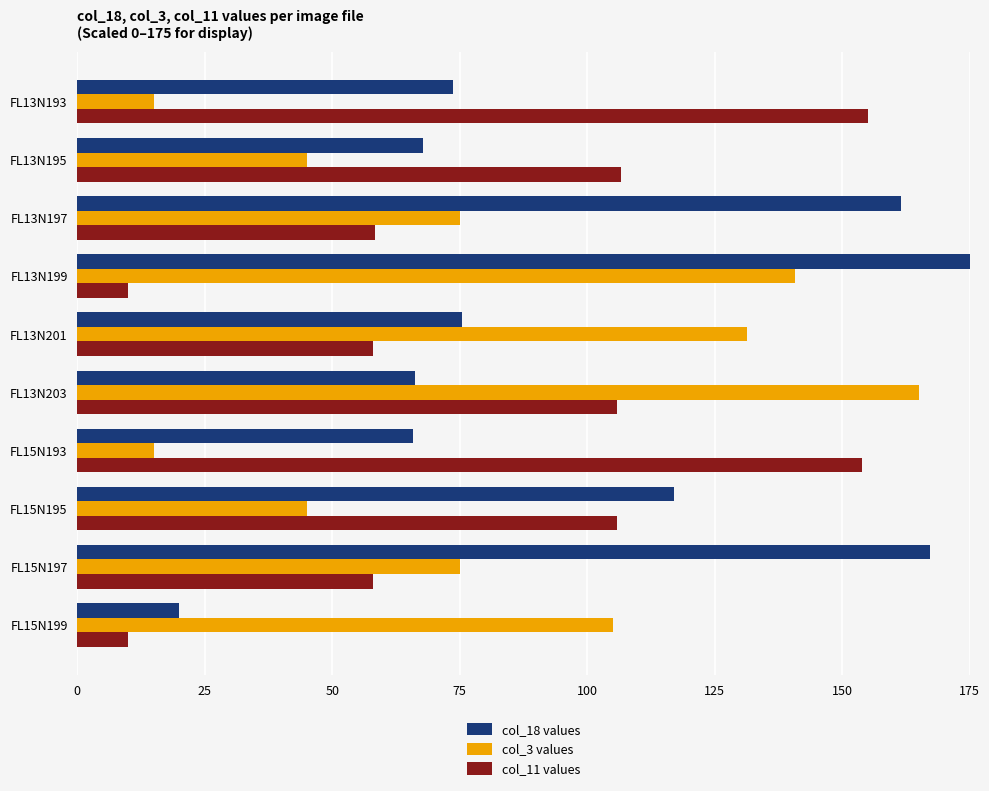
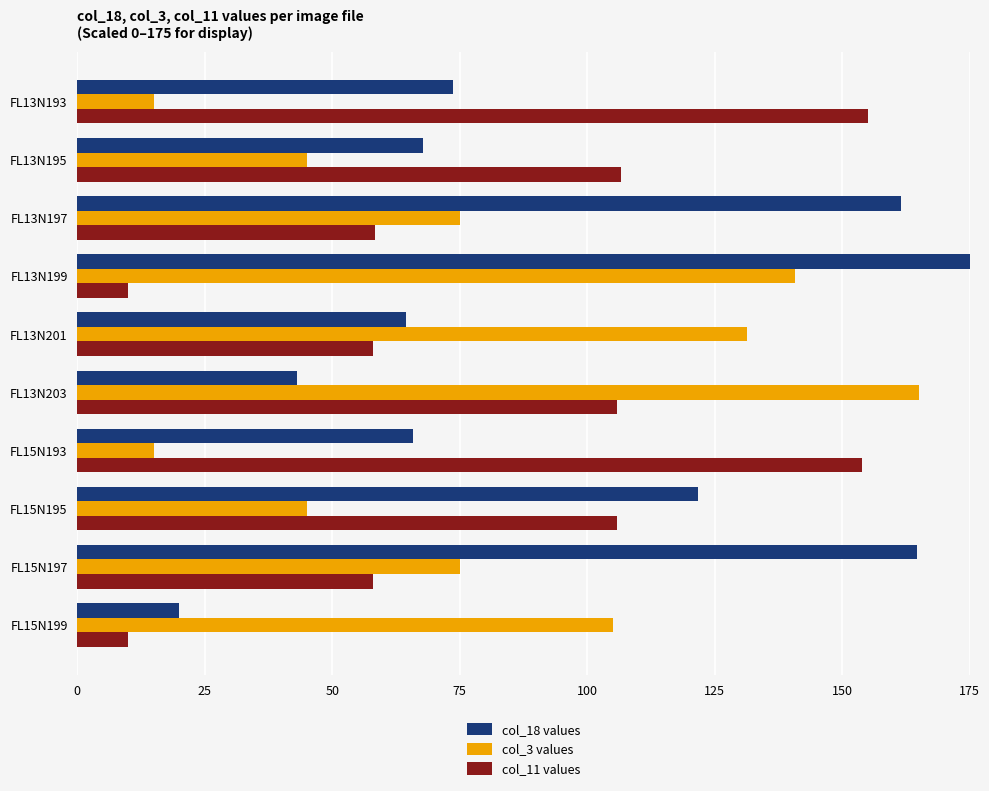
col_18 values, FL13N201: 75 -> 65
col_18 values, FL13N203: 66 -> 43
col_18 values, FL15N195: 117 -> 122
col_18 values, FL15N197: 167 -> 165
